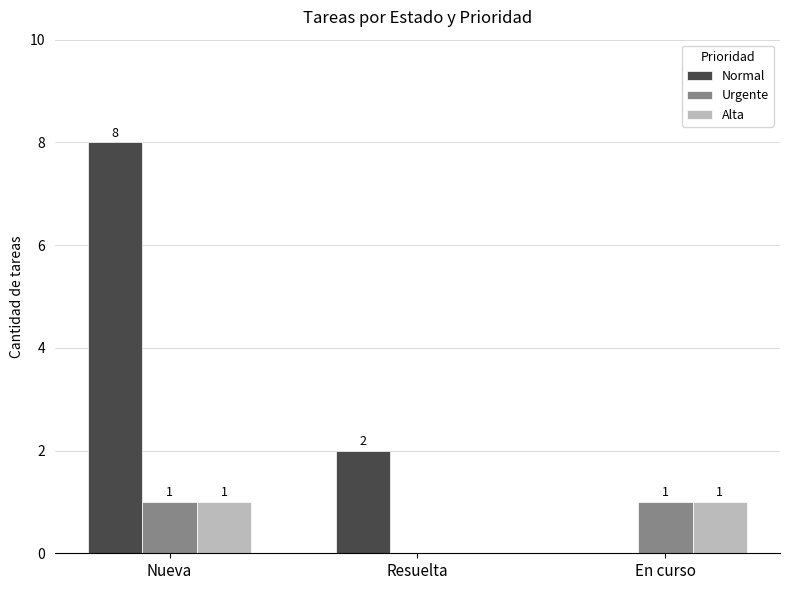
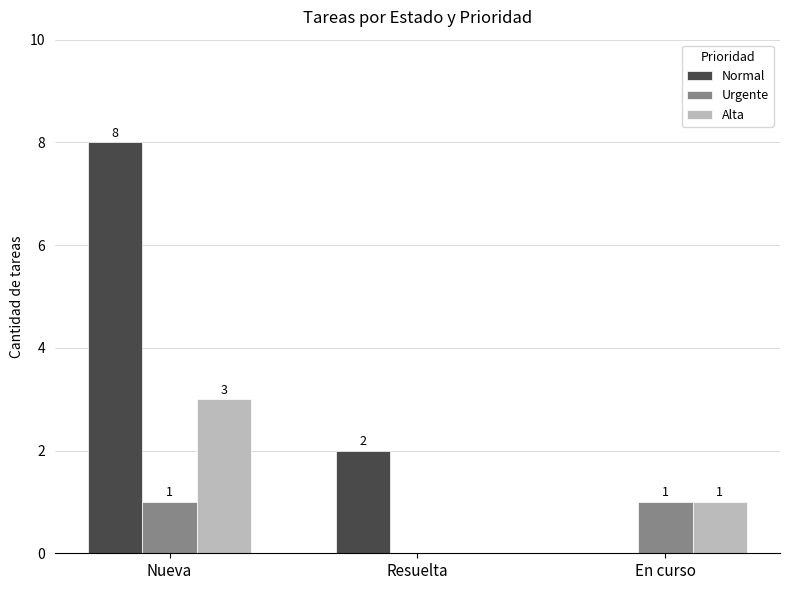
Alta, Nueva: 1 -> 3
